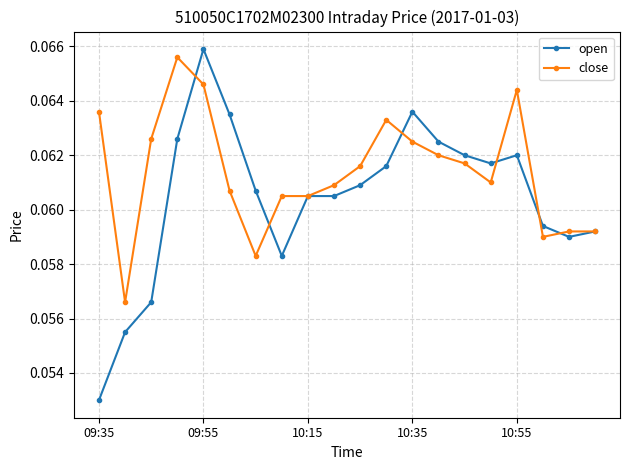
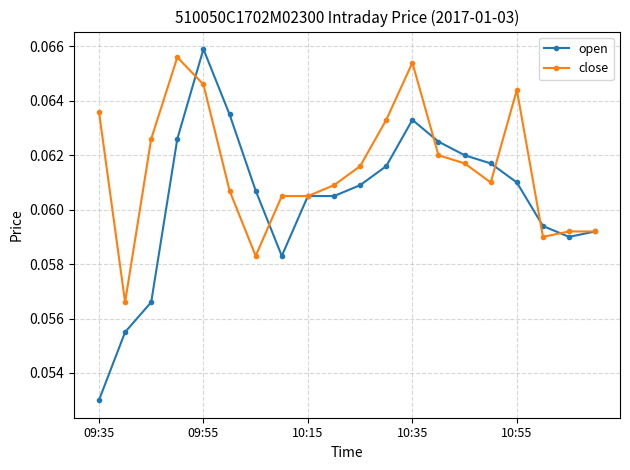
open, 10:35: 0.0636 -> 0.0633
close, 10:35: 0.0625 -> 0.0654
open, 10:55: 0.062 -> 0.061
